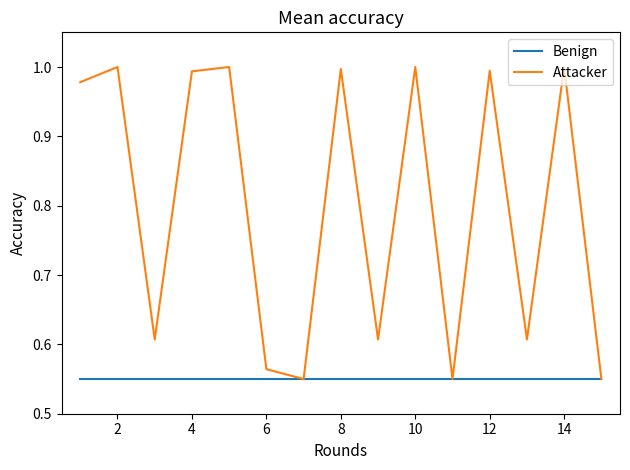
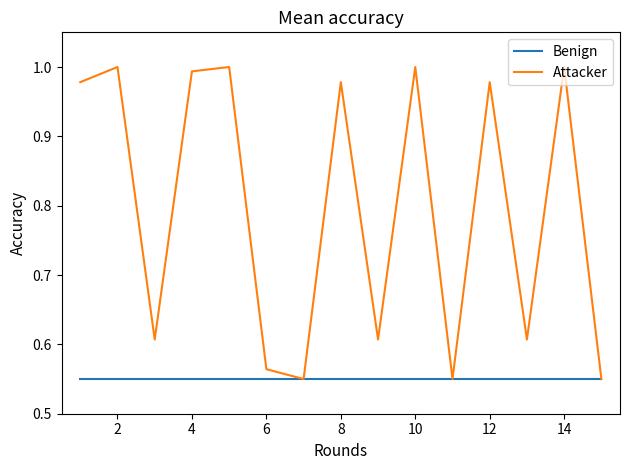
Attacker, 8: 1.00 -> 0.98
Attacker, 12: 0.99 -> 0.98
